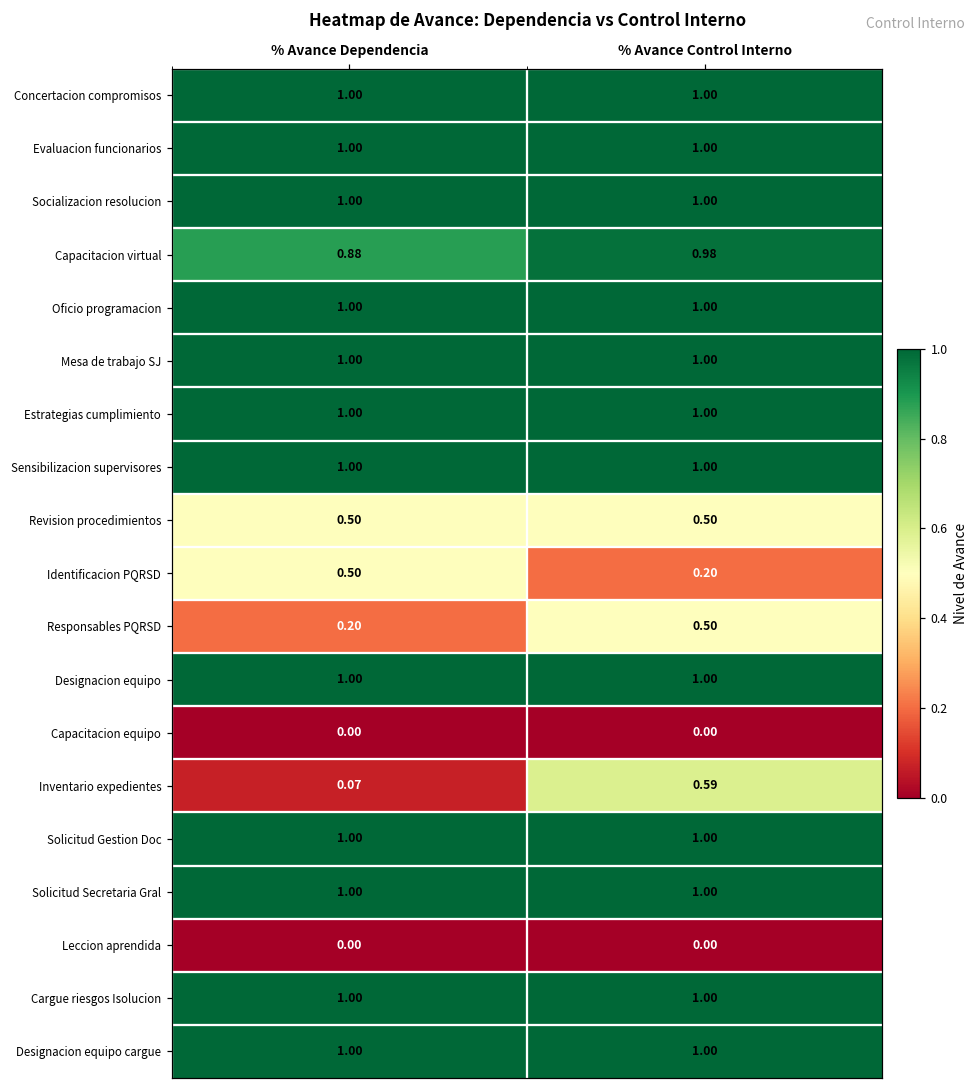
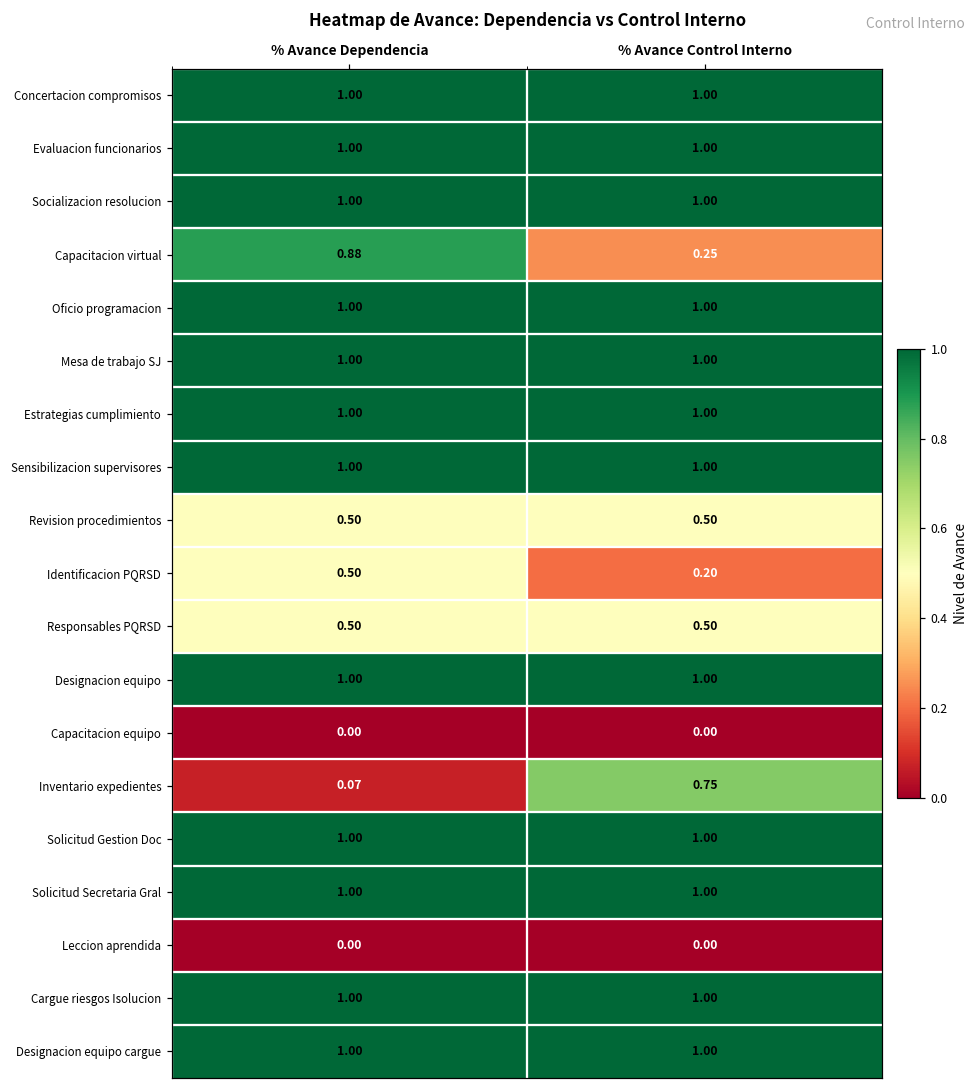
Capacitacion virtual, % Avance Control Interno: 0.98 -> 0.25
Responsables PQRSD, % Avance Dependencia: 0.20 -> 0.50
Inventario expedientes, % Avance Control Interno: 0.59 -> 0.75
